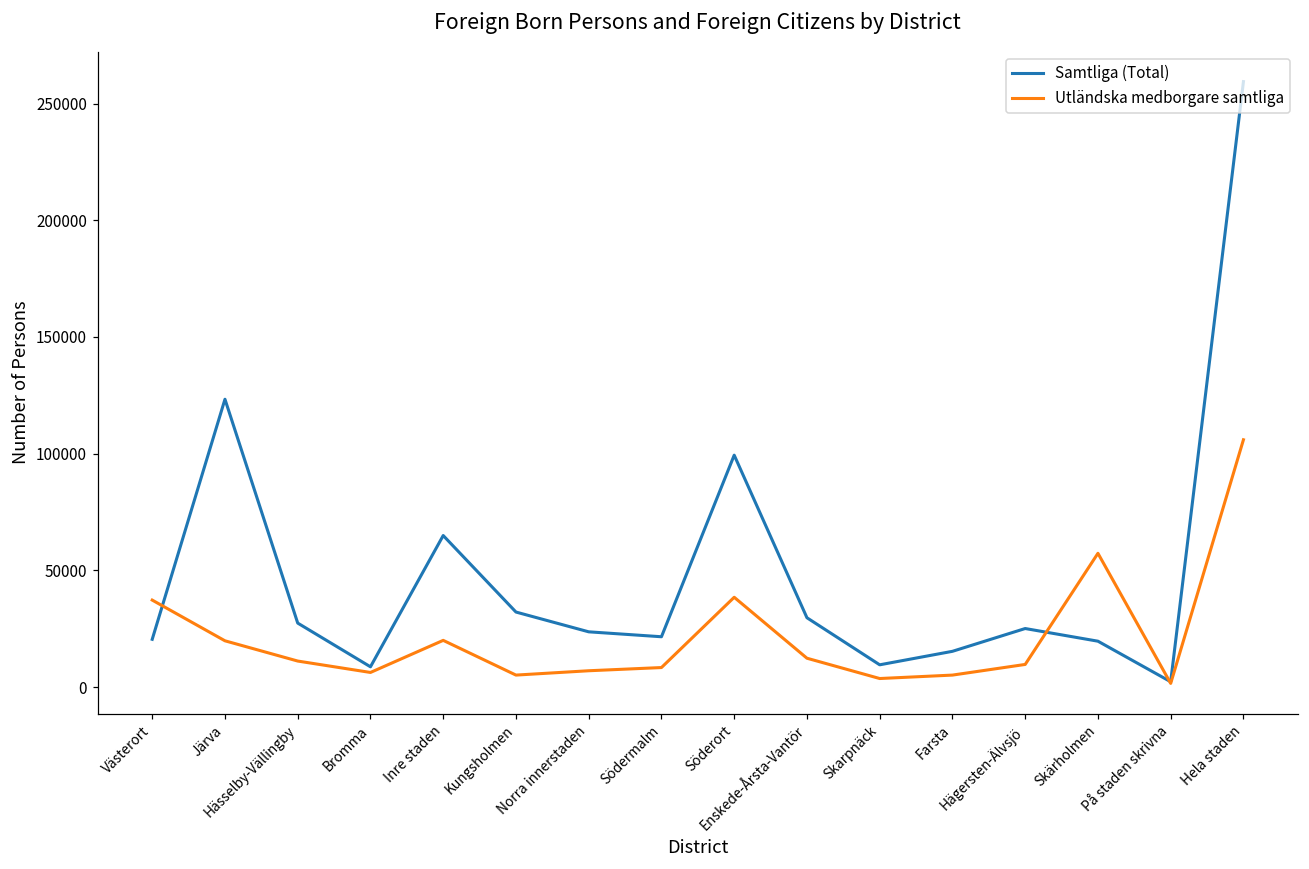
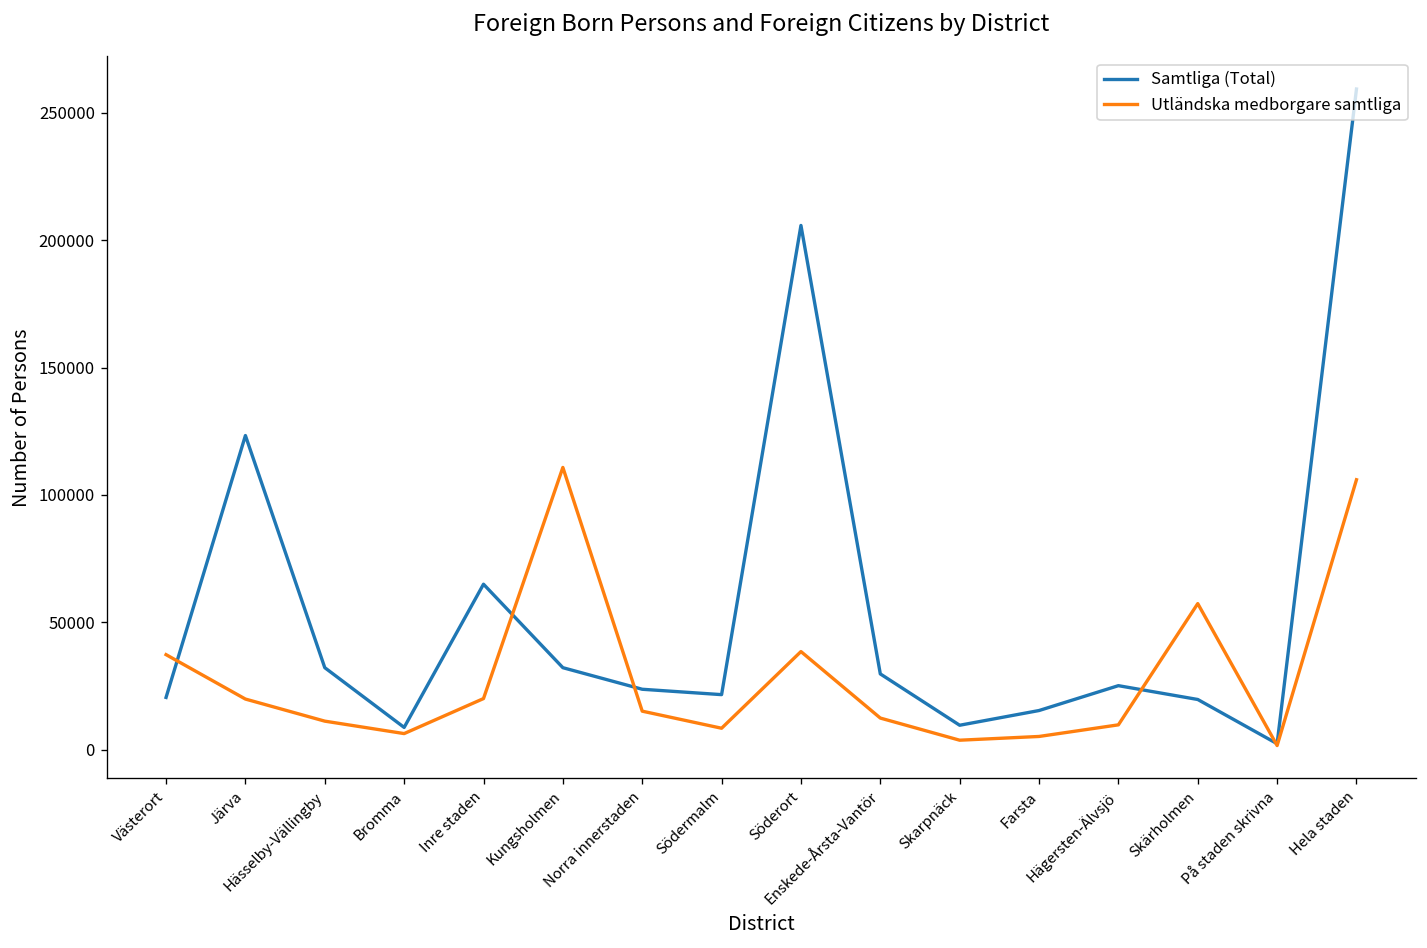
Samtliga (Total), Hässelby-Vällingby: 27000 -> 32000
Utländska medborgare samtliga, Kungsholmen: 5000 -> 111000
Utländska medborgare samtliga, Norra innerstaden: 7000 -> 15000
Samtliga (Total), Söderort: 99000 -> 206000
